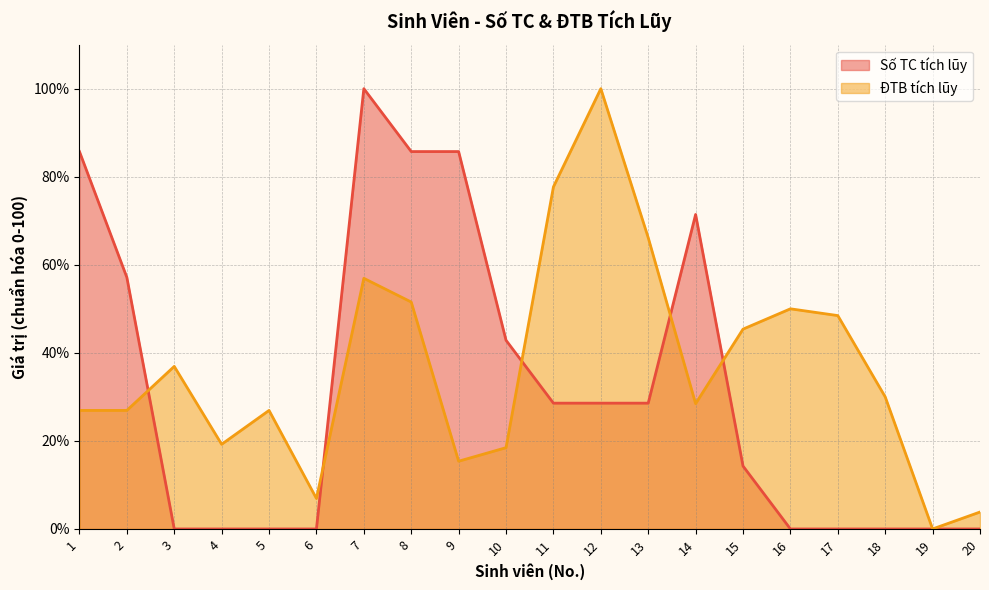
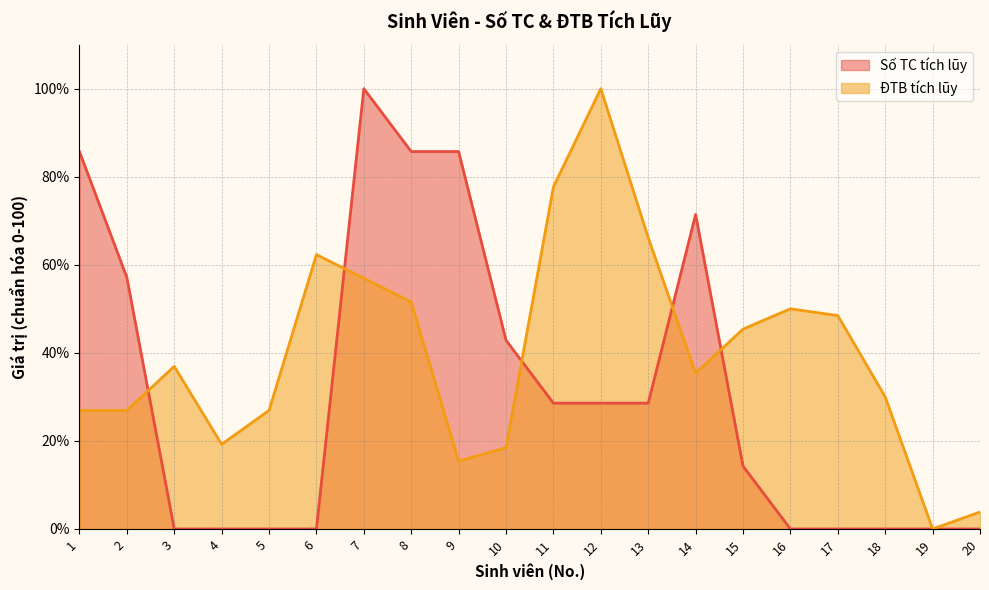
ĐTB tích lũy, 6: 7% -> 62%
ĐTB tích lũy, 14: 28% -> 35%
